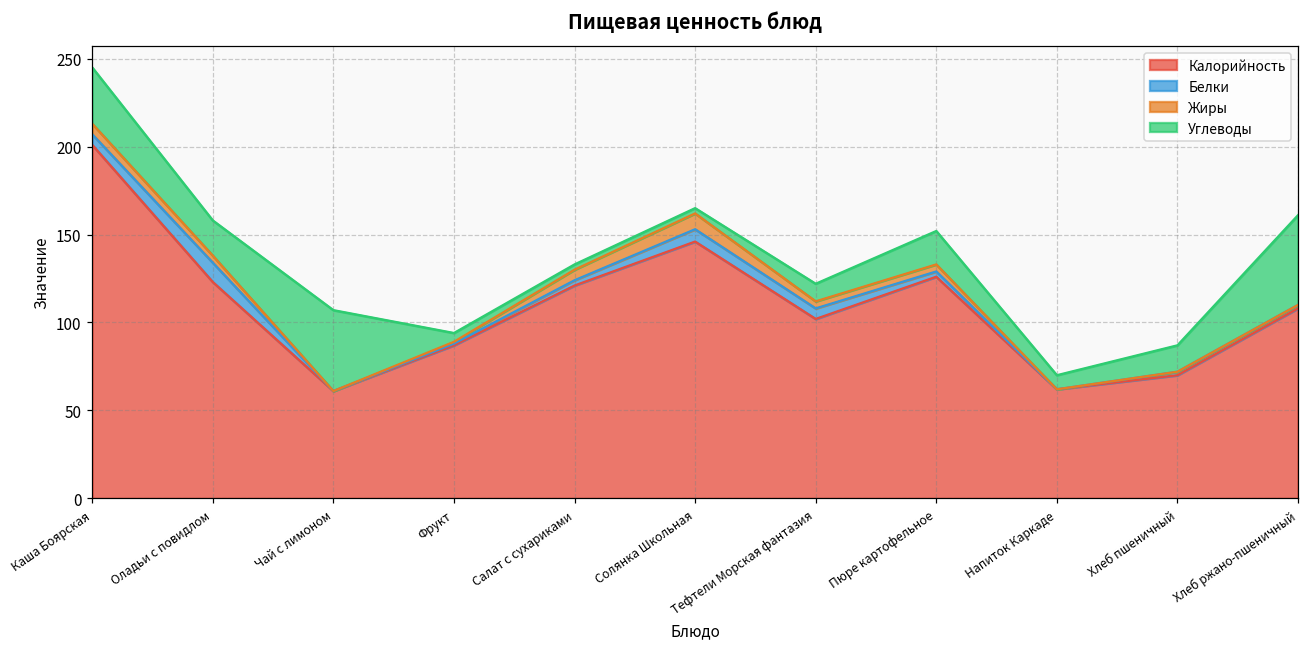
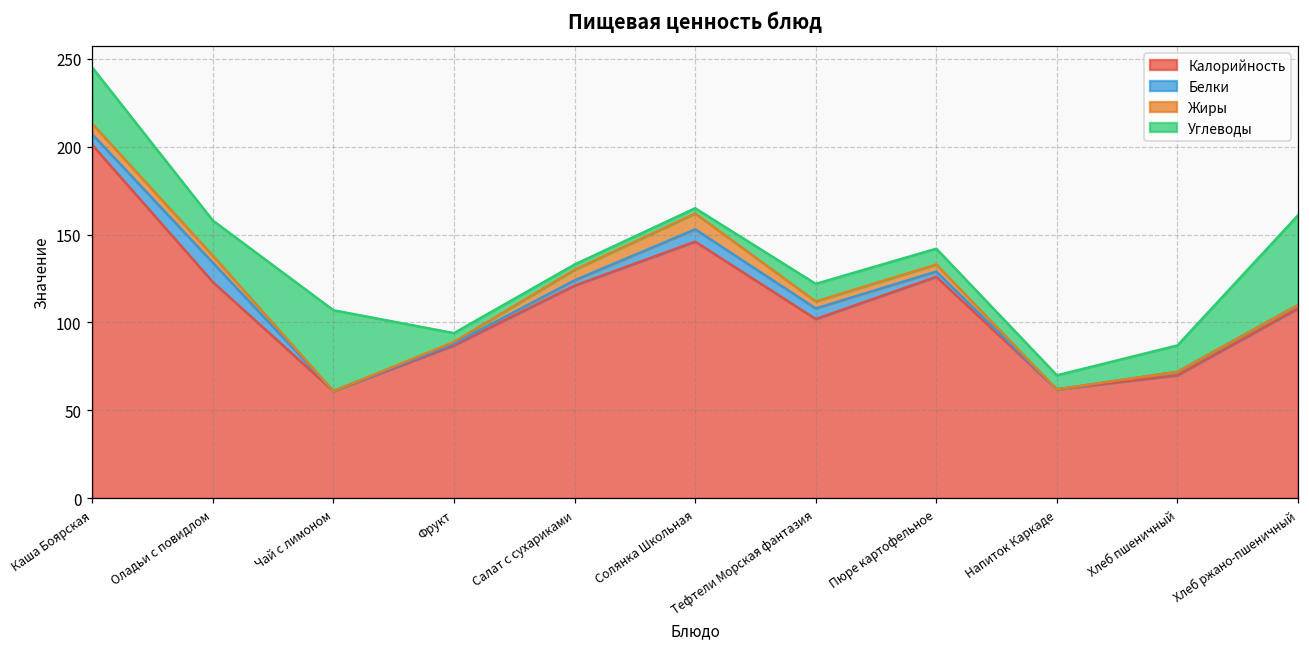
Углеводы, Пюре картофельное: 19 -> 9
